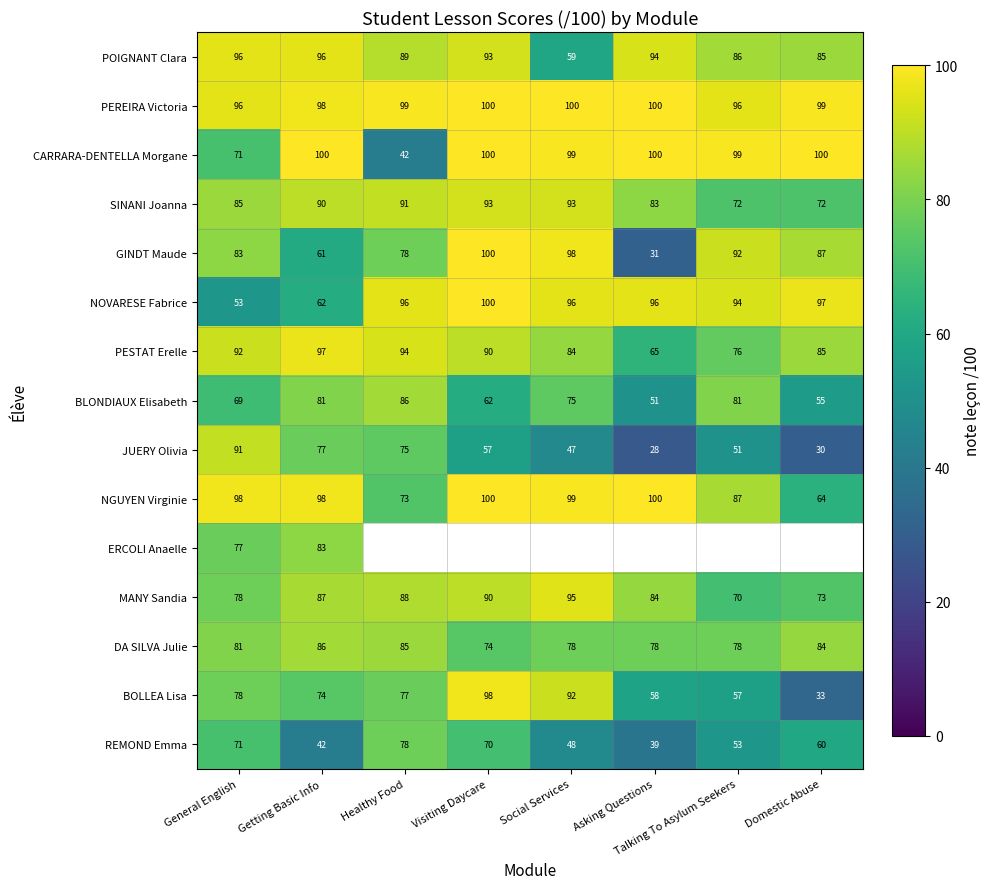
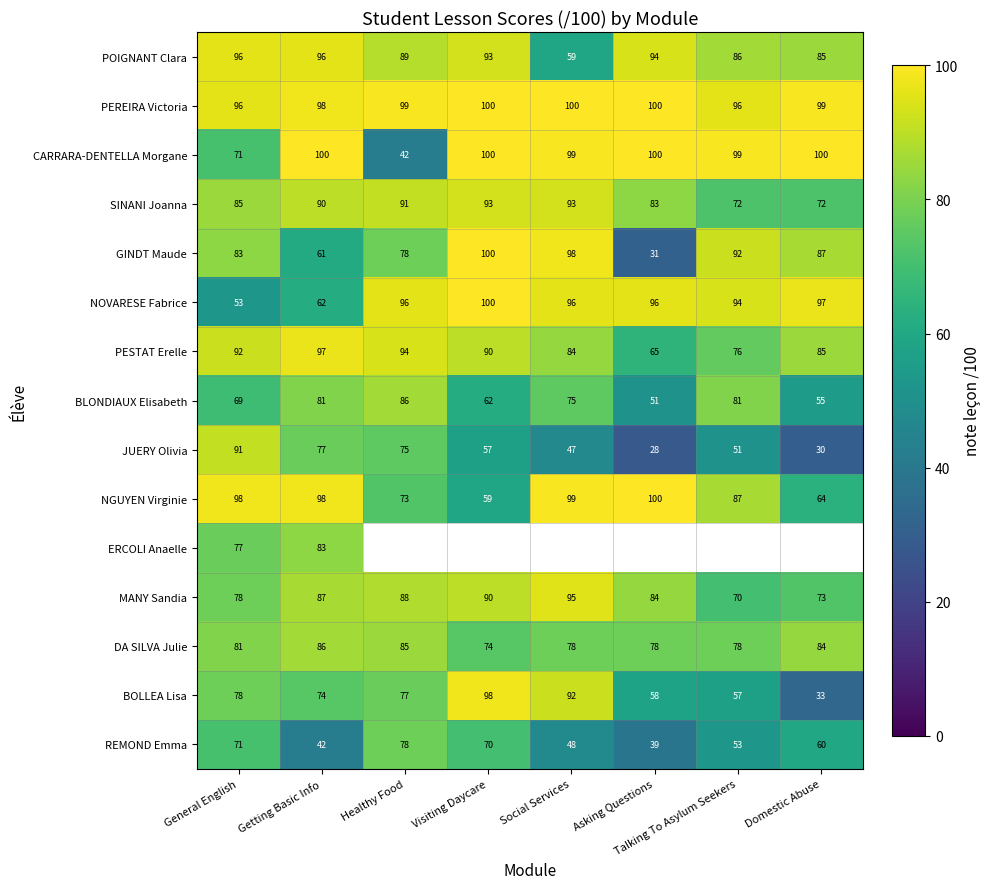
NGUYEN Virginie, Visiting Daycare: 100 -> 59
